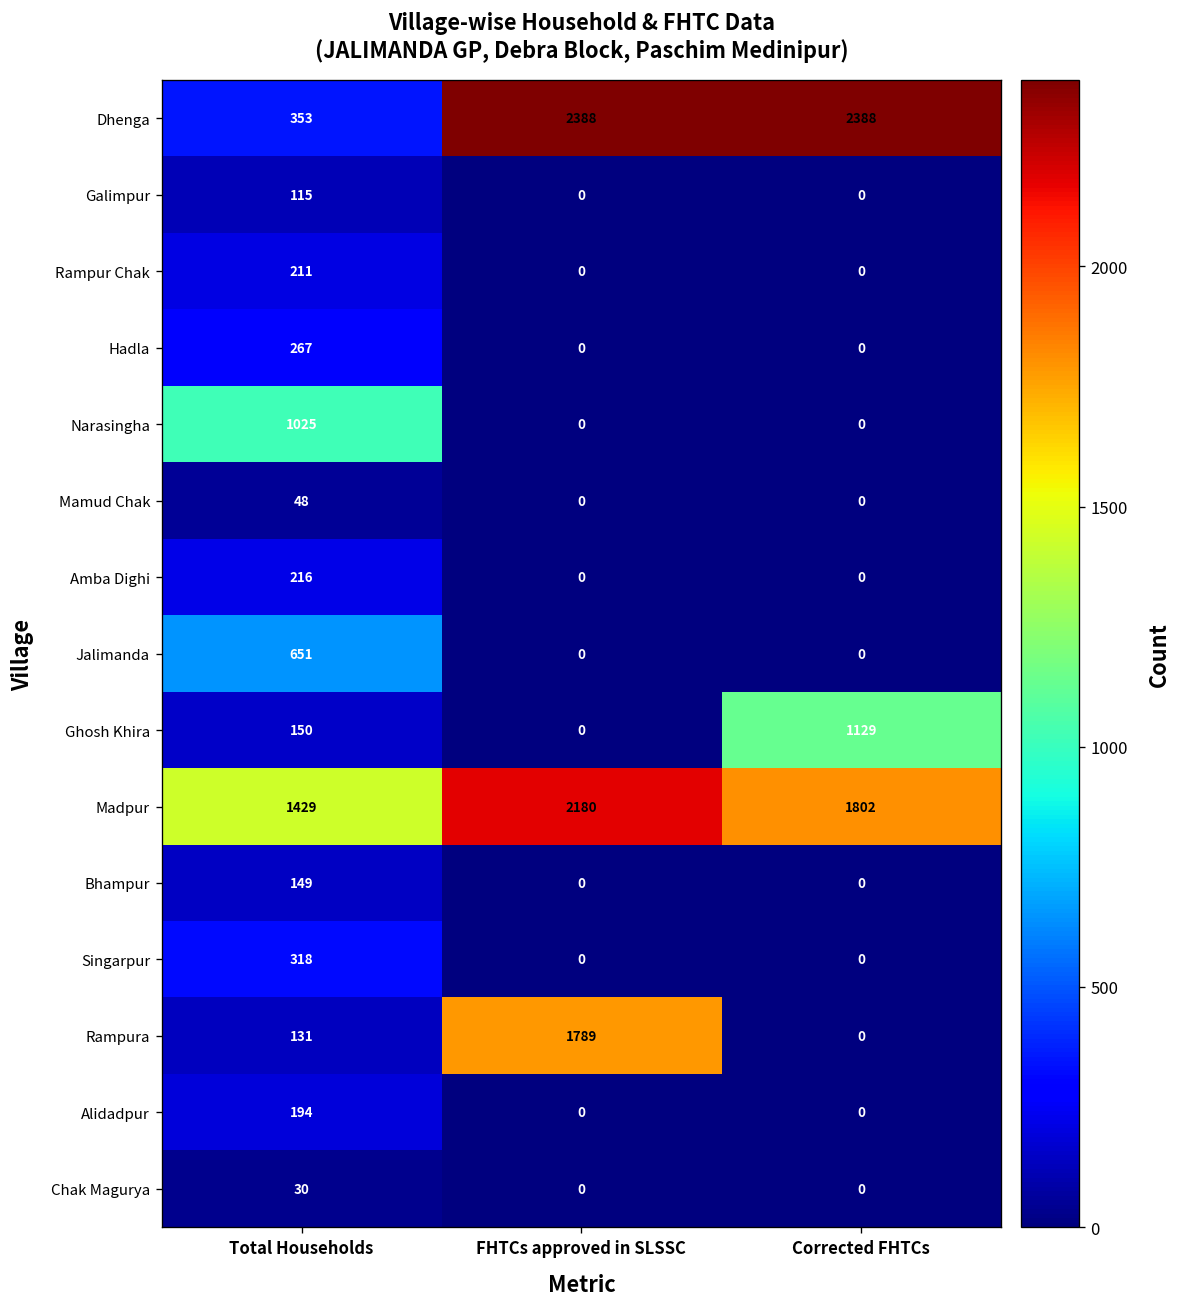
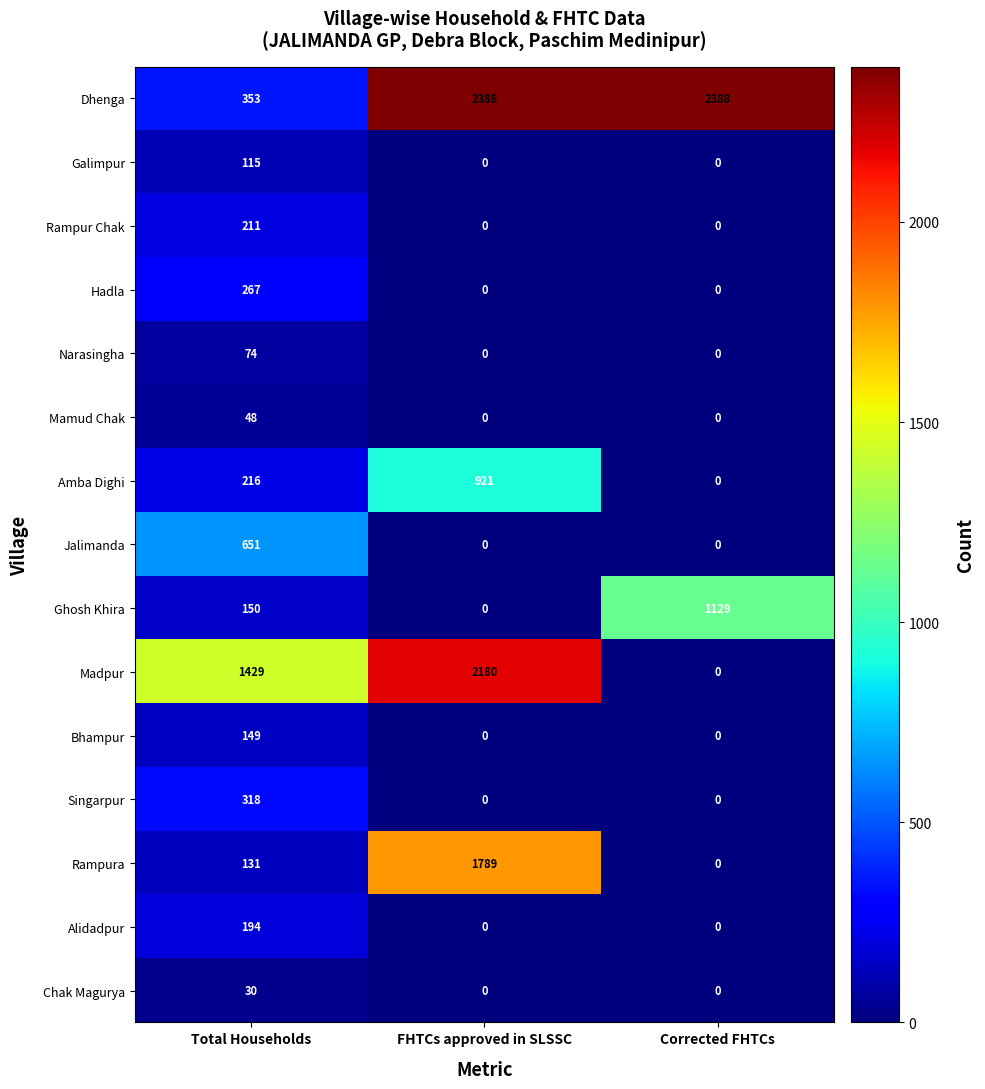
Narasingha, Total Households: 1025 -> 74
Amba Dighi, FHTCs approved in SLSSC: 0 -> 921
Madpur, Corrected FHTCs: 1802 -> 0
